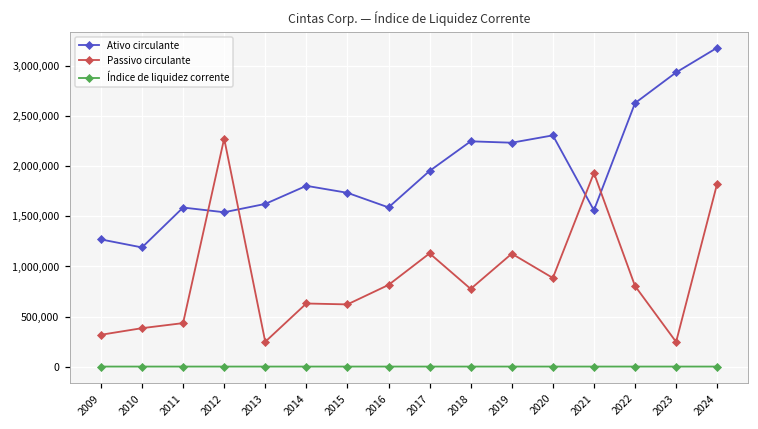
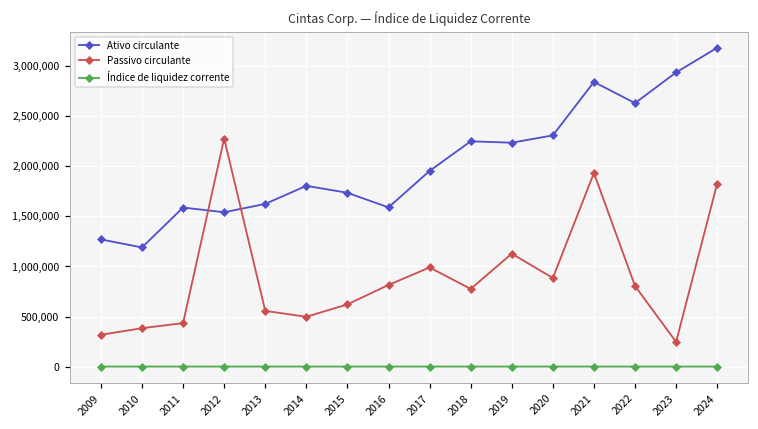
Passivo circulante, 2013: 200,000 -> 600,000
Passivo circulante, 2014: 600,000 -> 500,000
Passivo circulante, 2017: 1,100,000 -> 1,000,000
Ativo circulante, 2021: 1,600,000 -> 2,800,000
